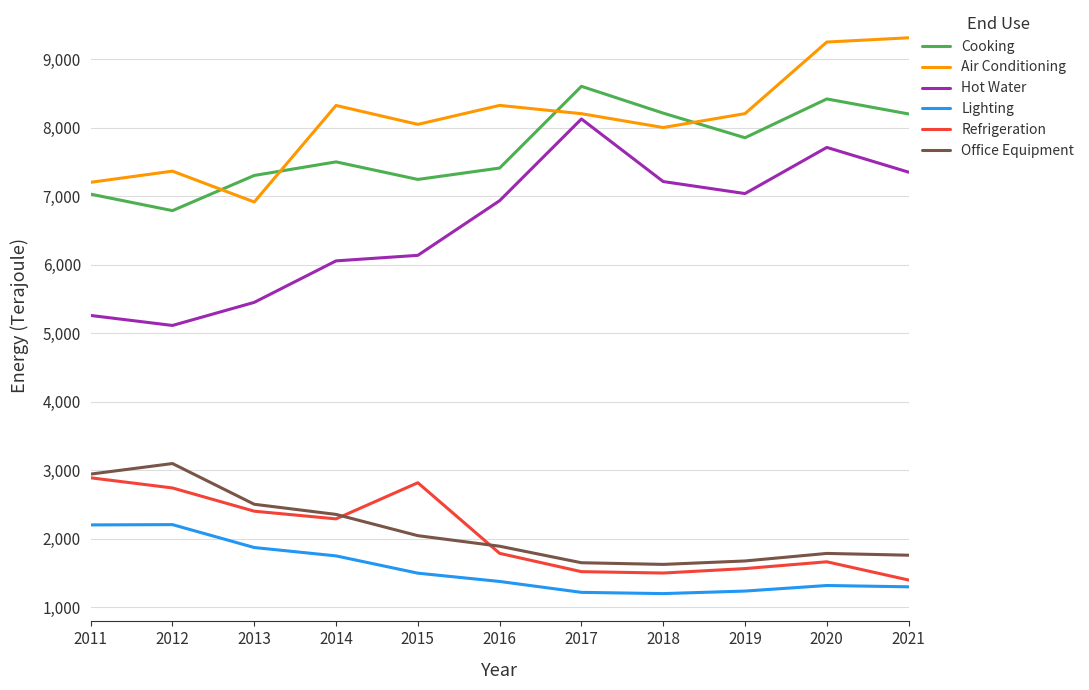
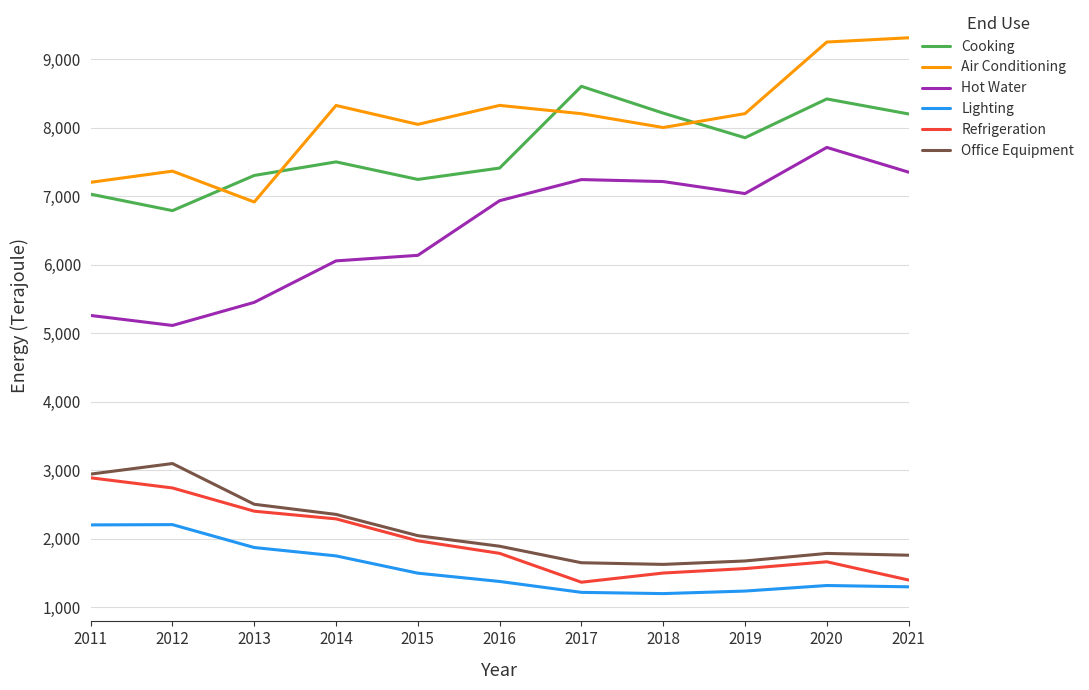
Refrigeration, 2015: 2,800 -> 2,000
Hot Water, 2017: 8,100 -> 7,200
Refrigeration, 2017: 1,500 -> 1,400
